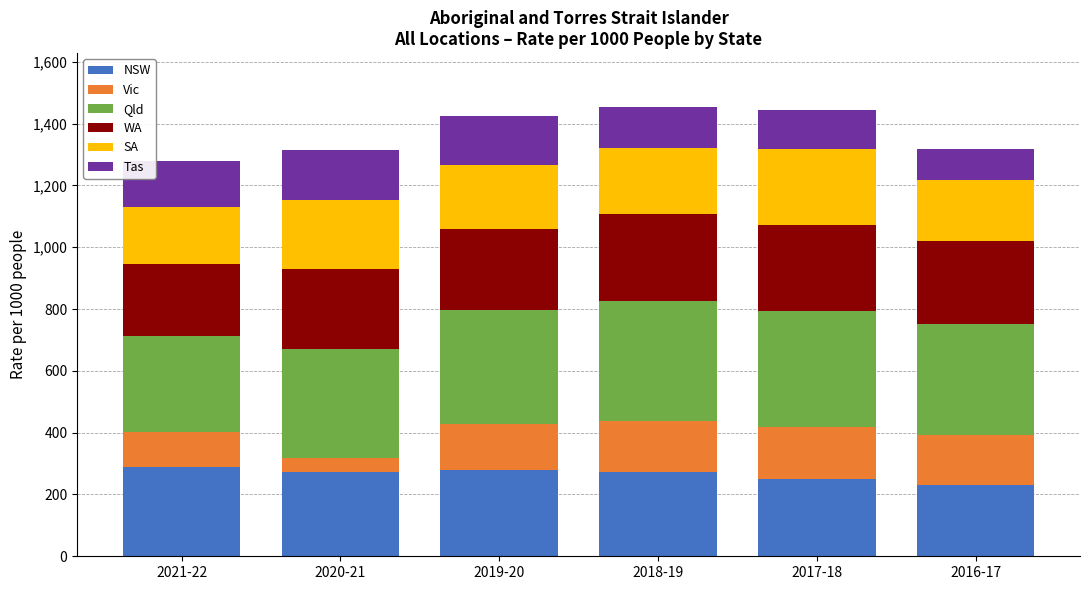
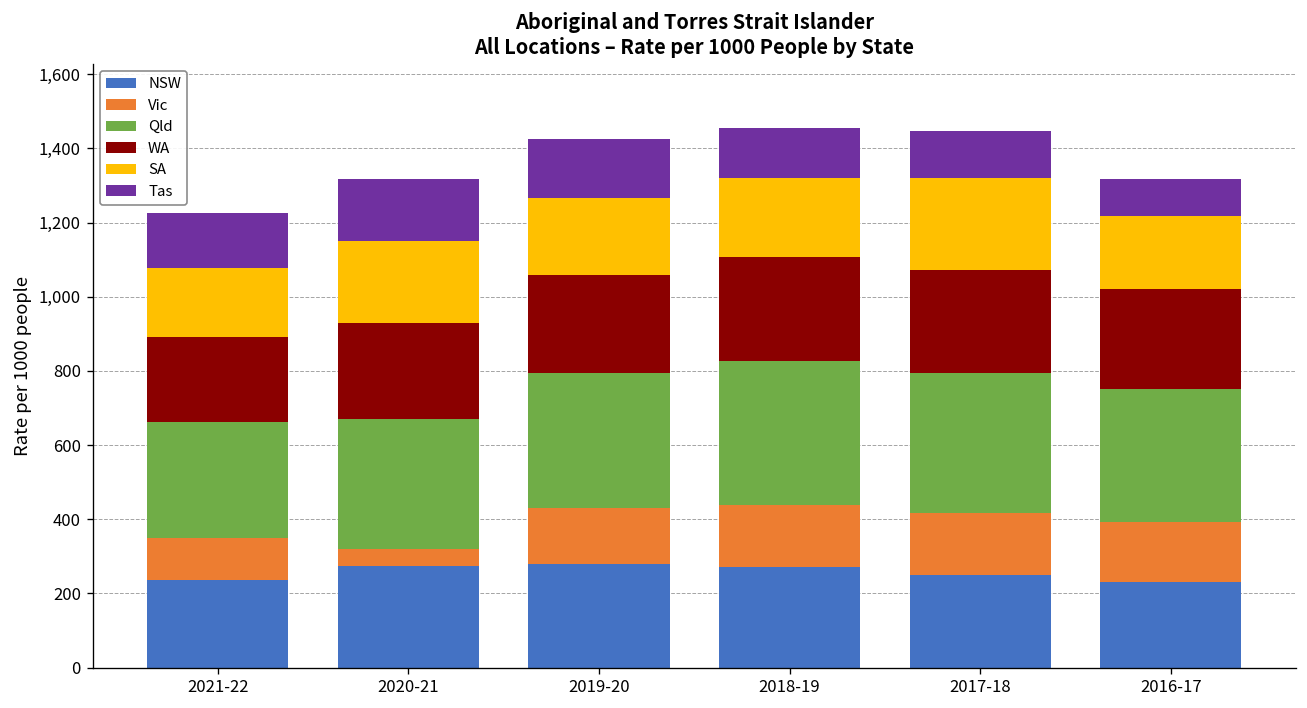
NSW, 2021-22: 290 -> 230
